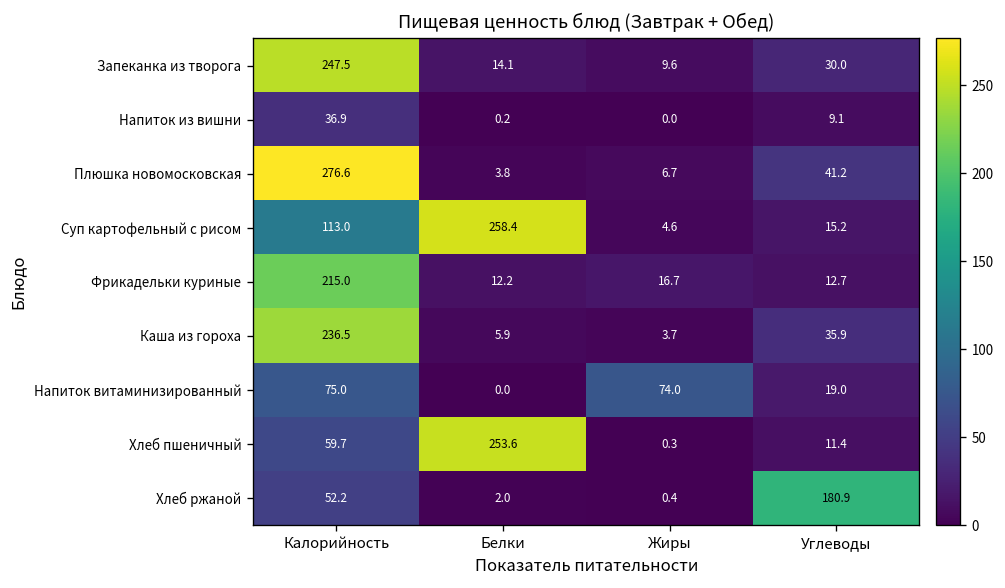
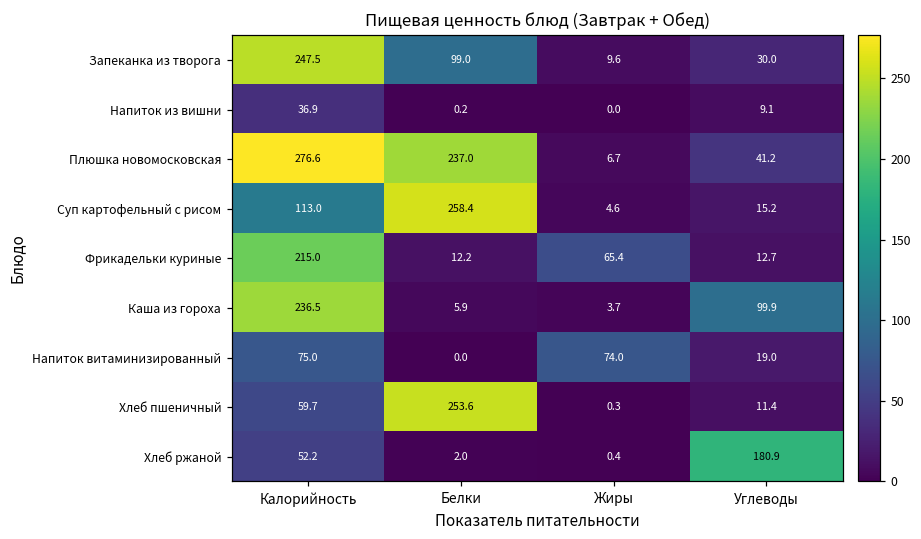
Запеканка из творога, Белки: 14.1 -> 99.0
Плюшка новомосковская, Белки: 3.8 -> 237.0
Фрикадельки куриные, Жиры: 16.7 -> 65.4
Каша из гороха, Углеводы: 35.9 -> 99.9
